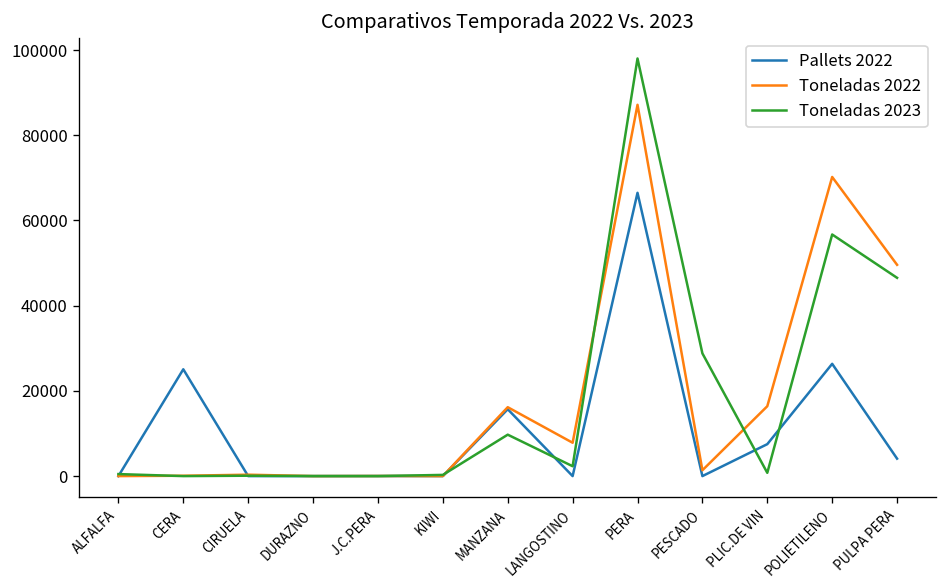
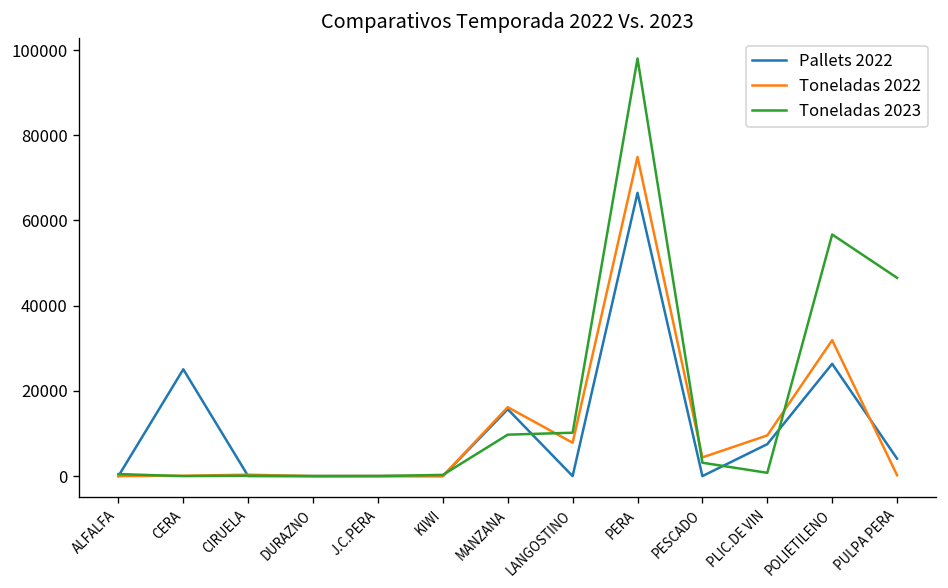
Toneladas 2023, LANGOSTINO: 2000 -> 10000
Toneladas 2022, PERA: 87000 -> 75000
Toneladas 2022, PESCADO: 1000 -> 4000
Toneladas 2023, PESCADO: 29000 -> 3000
Toneladas 2022, PLIC.DE VIN: 16000 -> 10000
Toneladas 2022, POLIETILENO: 70000 -> 32000
Toneladas 2022, PULPA PERA: 50000 -> 0
